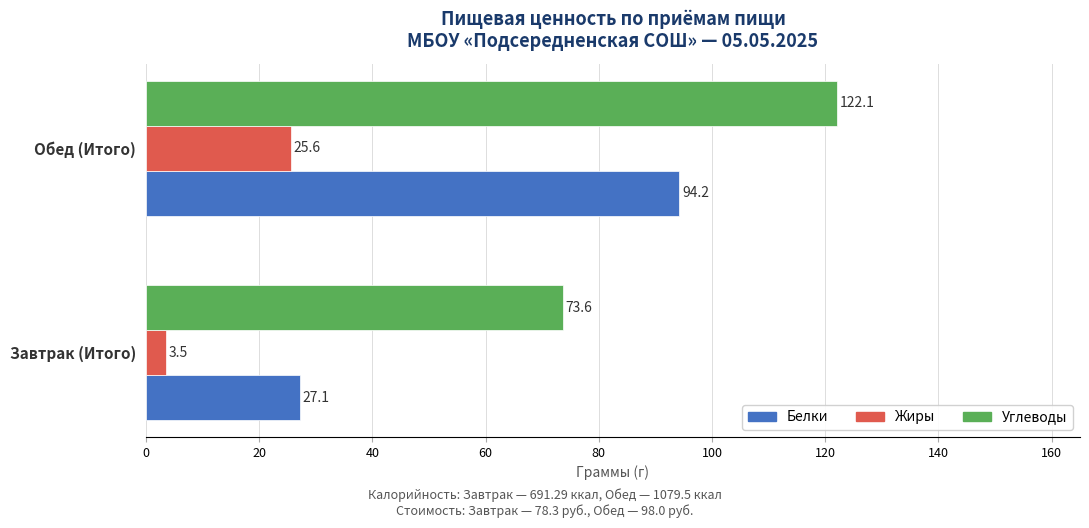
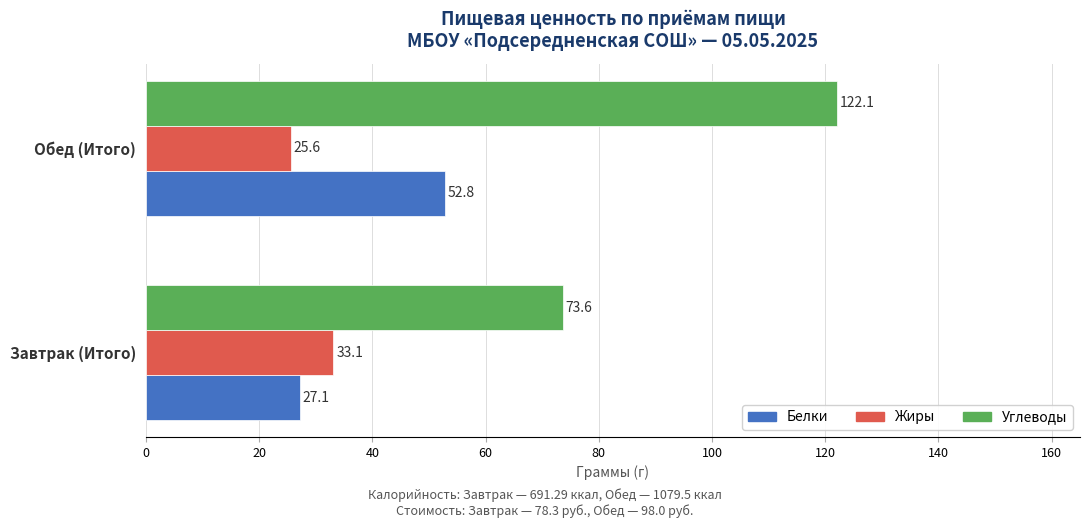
Белки, Обед (Итого): 94.2 -> 52.8
Жиры, Завтрак (Итого): 3.5 -> 33.1
